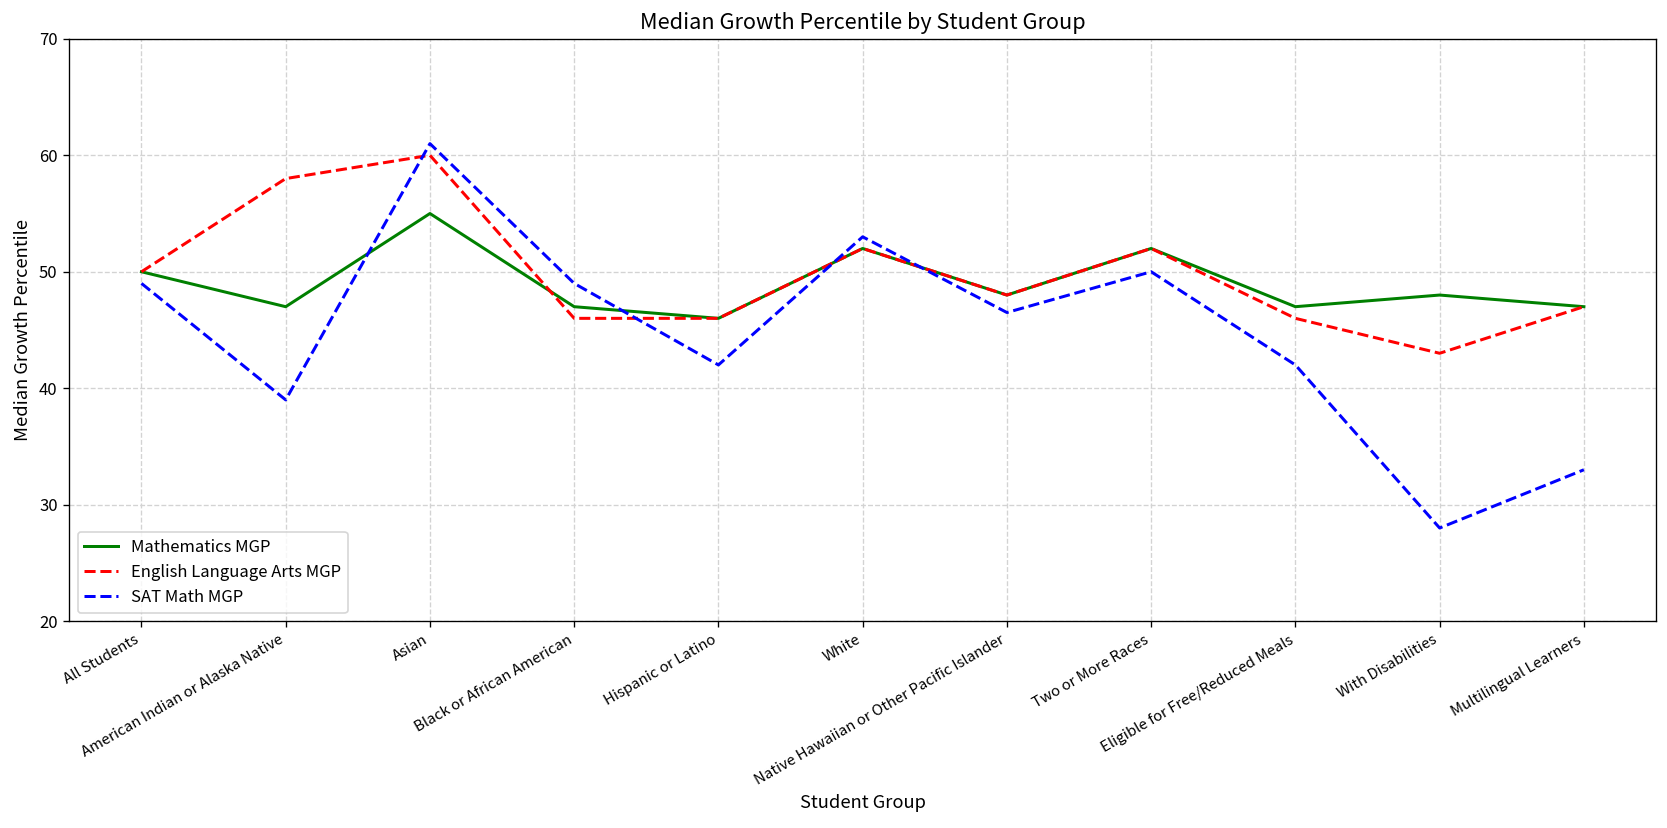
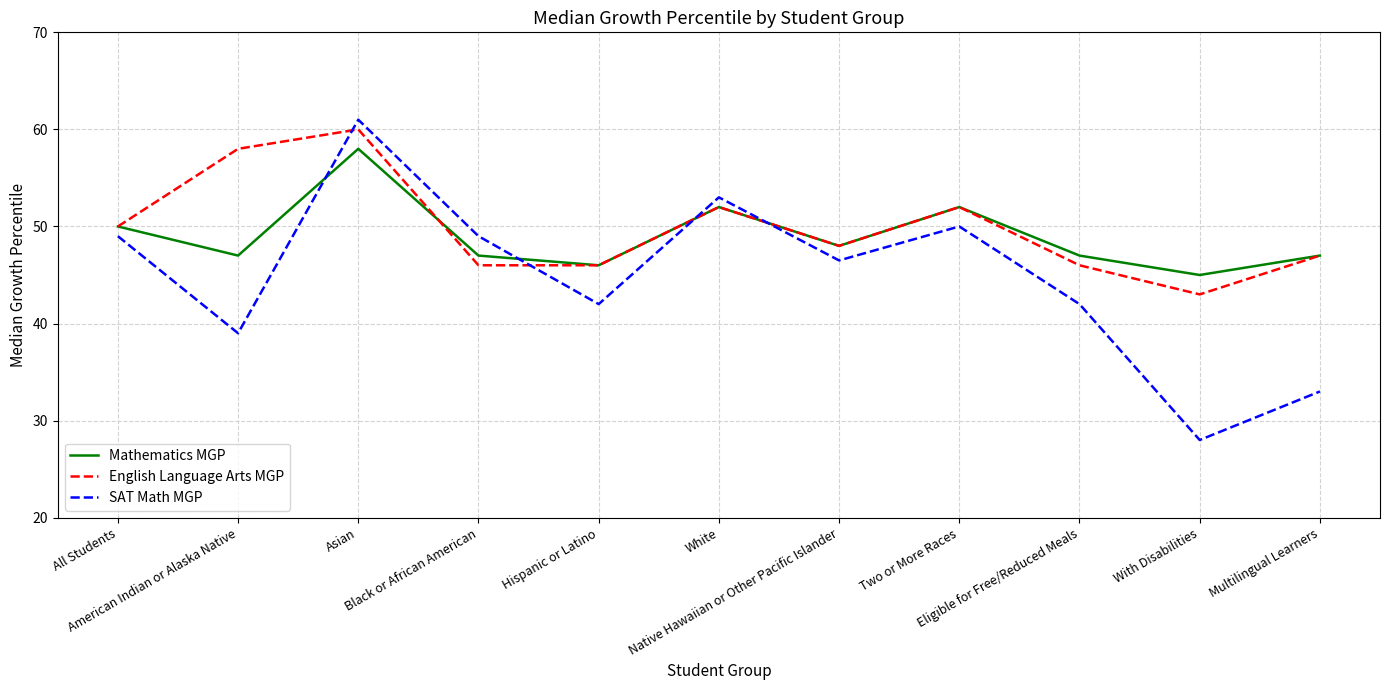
Mathematics MGP, Asian: 55 -> 58
Mathematics MGP, With Disabilities: 48 -> 45
